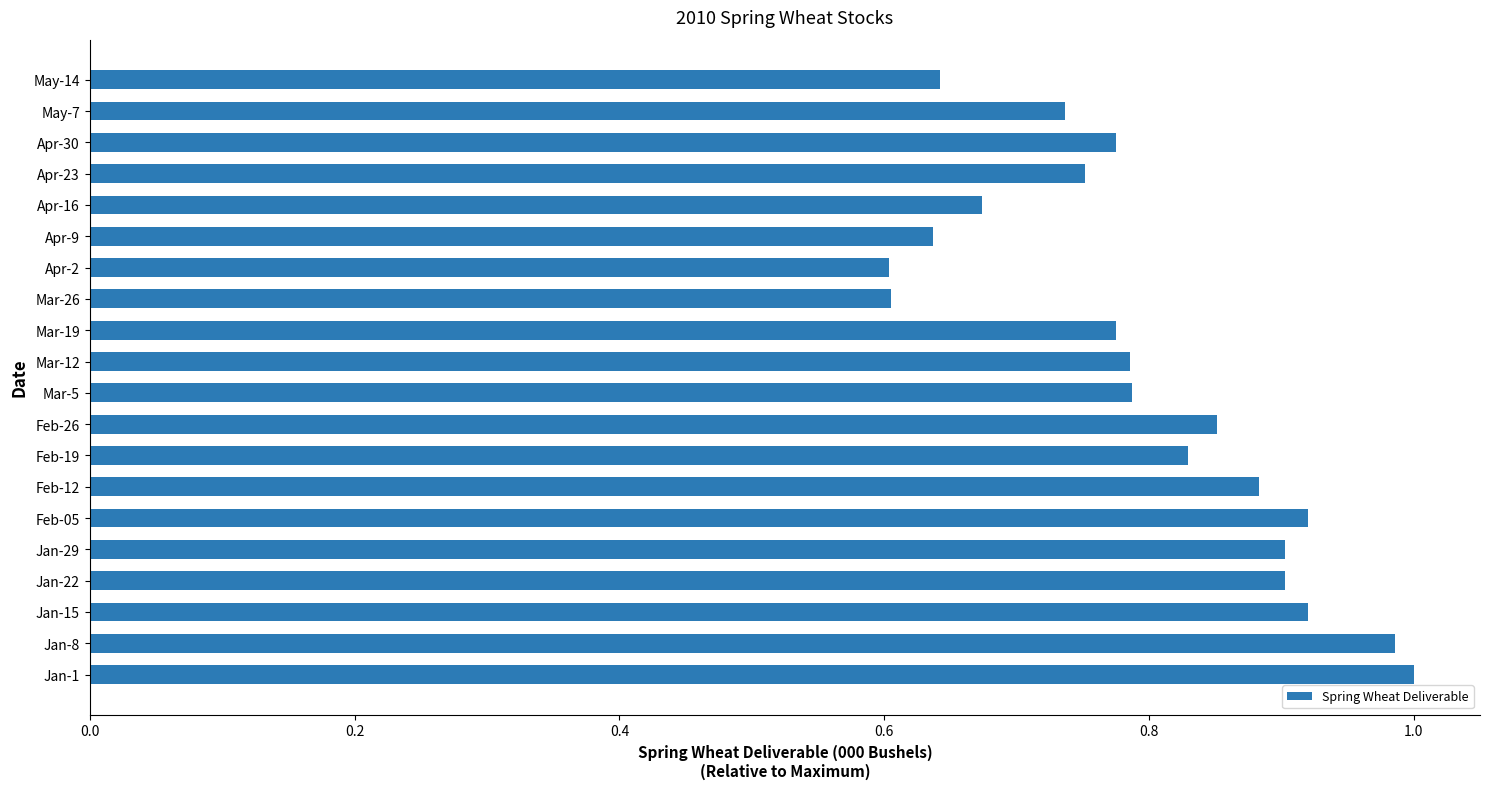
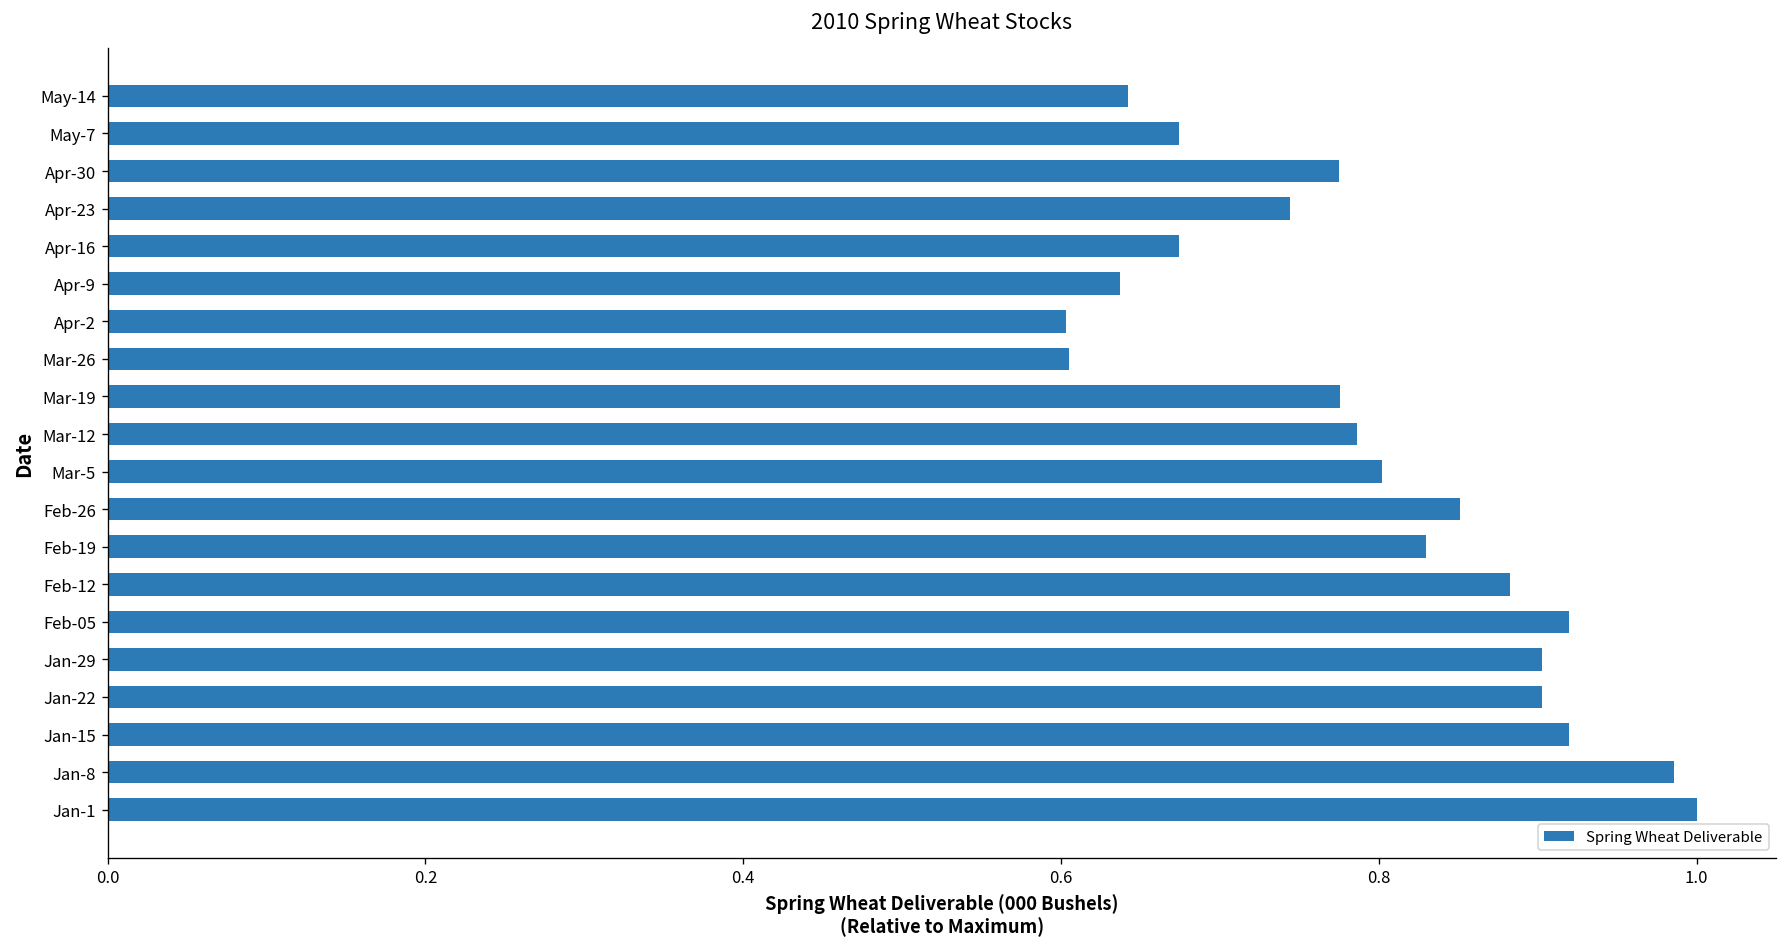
May-7: 0.736 -> 0.674
Apr-23: 0.751 -> 0.744
Mar-5: 0.787 -> 0.802
